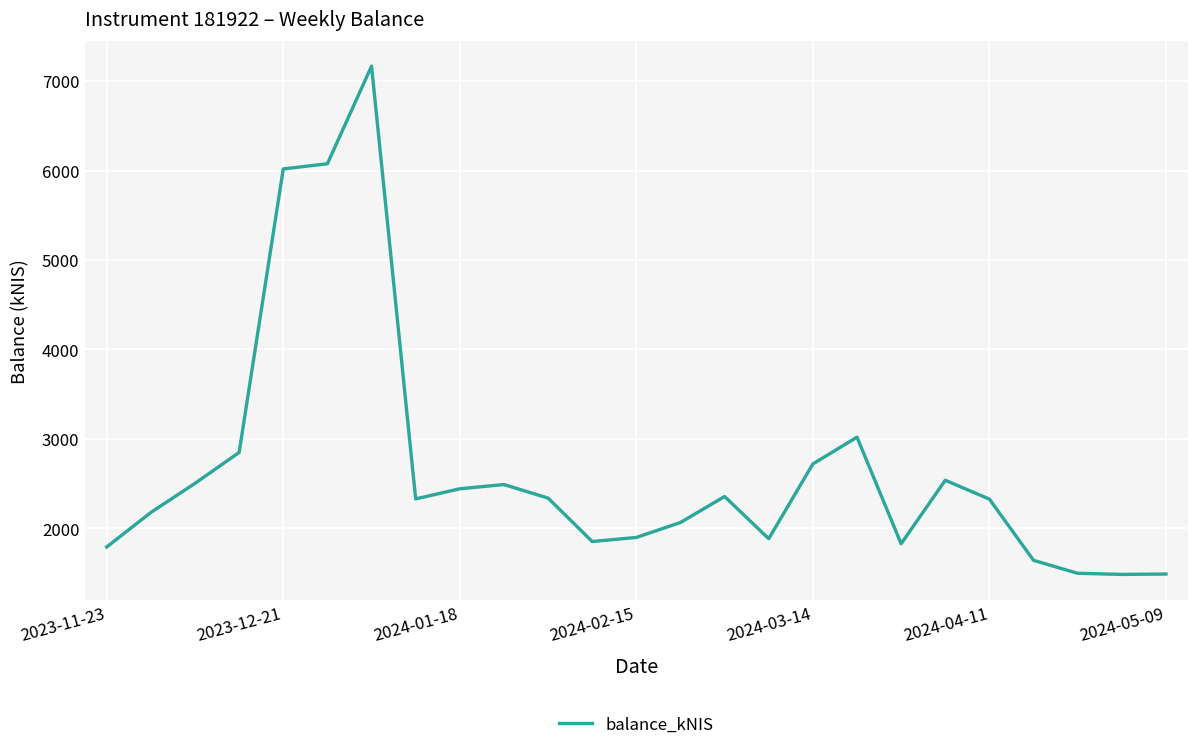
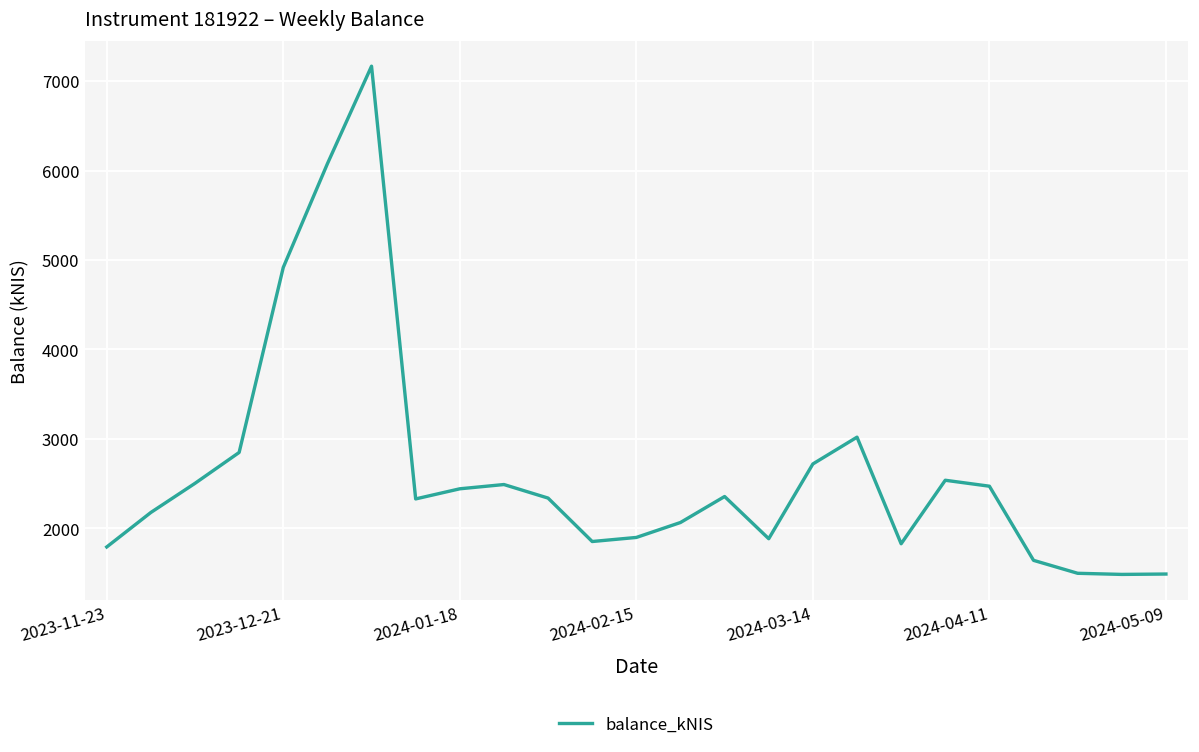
2023-12-21: 6000 -> 4900
2024-04-11: 2300 -> 2500
